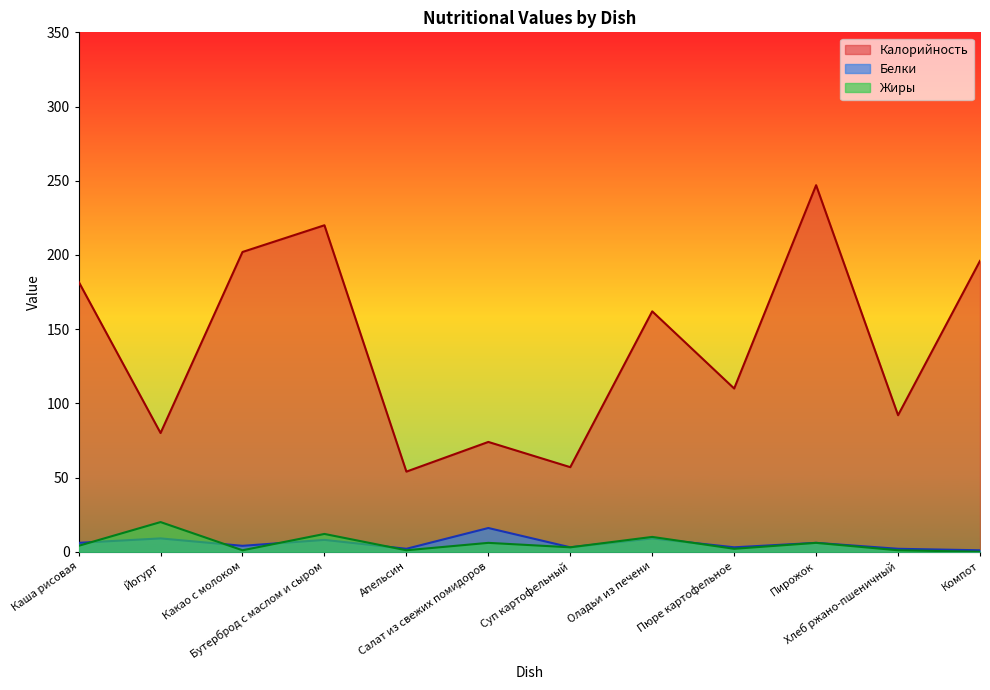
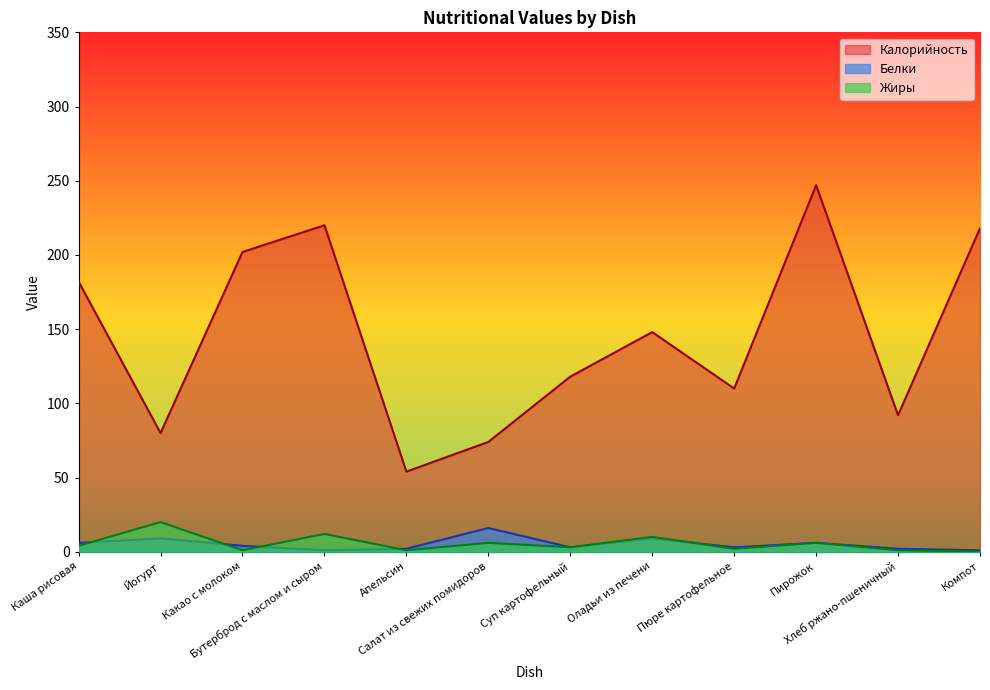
Белки, Бутерброд с маслом и сыром: 8 -> 1
Калорийность, Суп картофельный: 57 -> 118
Калорийность, Оладьи из печени: 162 -> 148
Калорийность, Компот: 196 -> 218
